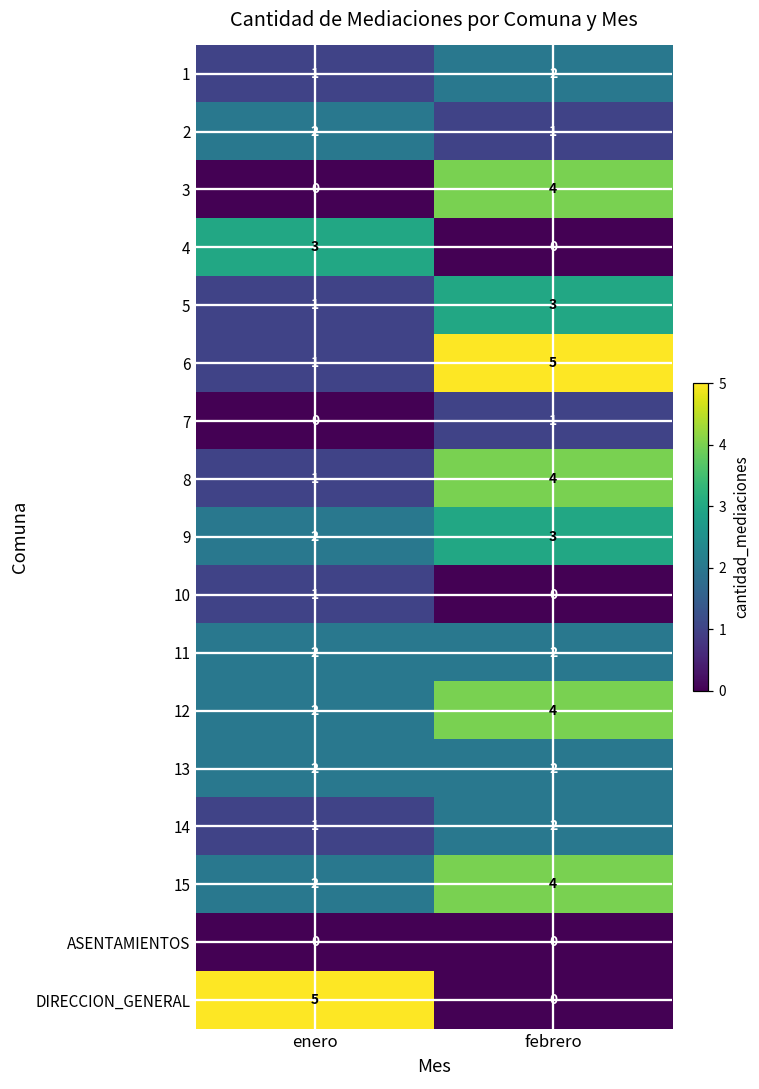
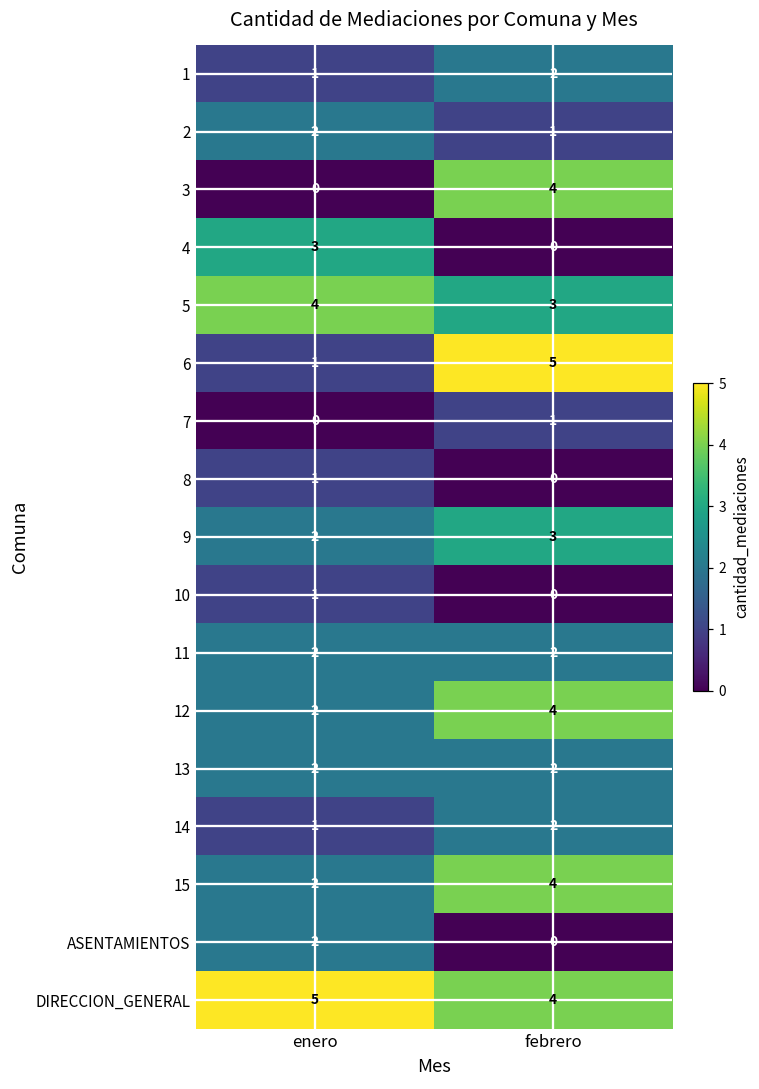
5, enero: 1 -> 4
8, febrero: 4 -> 0
ASENTAMIENTOS, enero: 0 -> 2
DIRECCION_GENERAL, febrero: 0 -> 4
